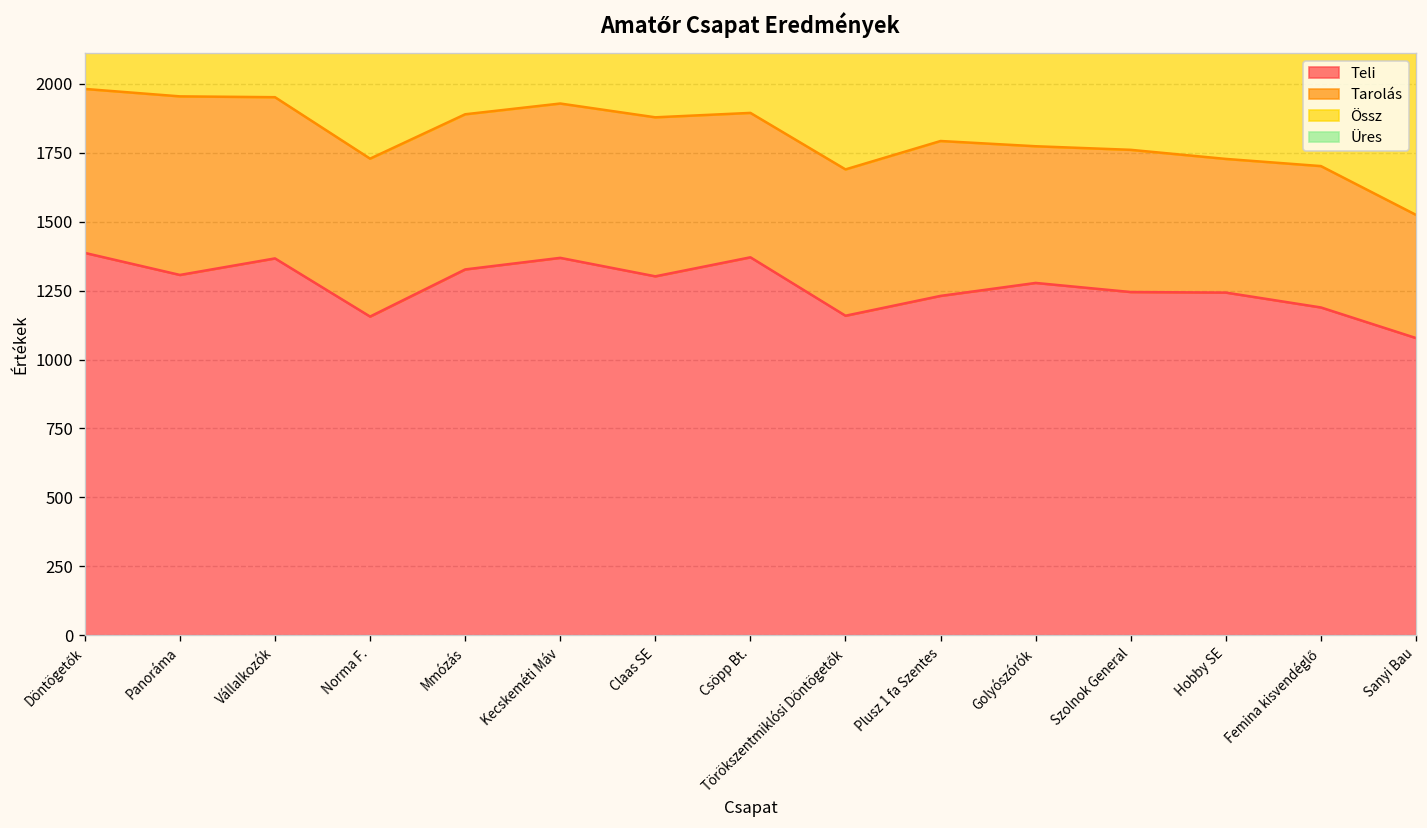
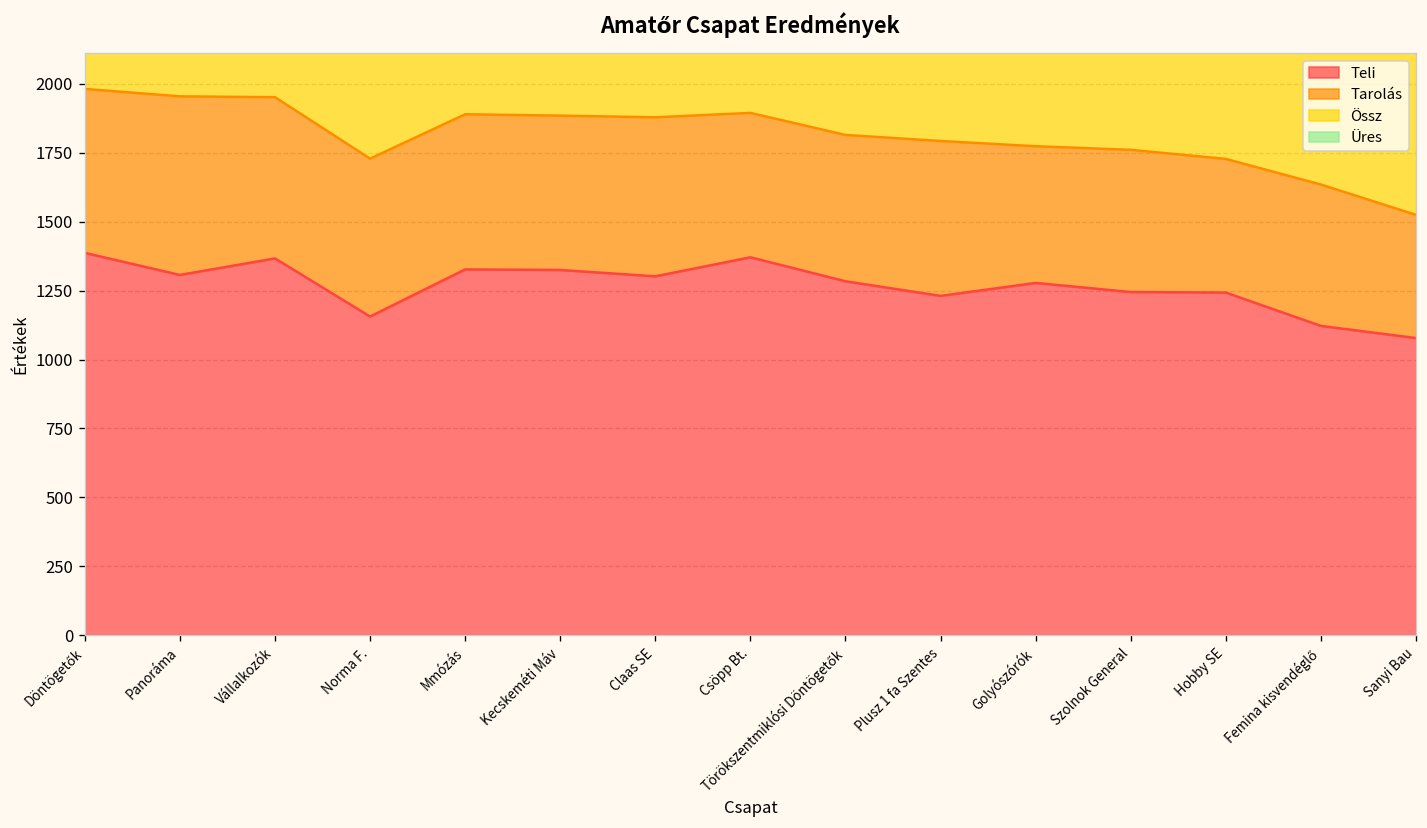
Teli, Kecskeméti Máv: 1370 -> 1330
Teli, Törökszentmiklósi Döntögetők: 1160 -> 1280
Teli, Femina kisvendéglő: 1190 -> 1120
